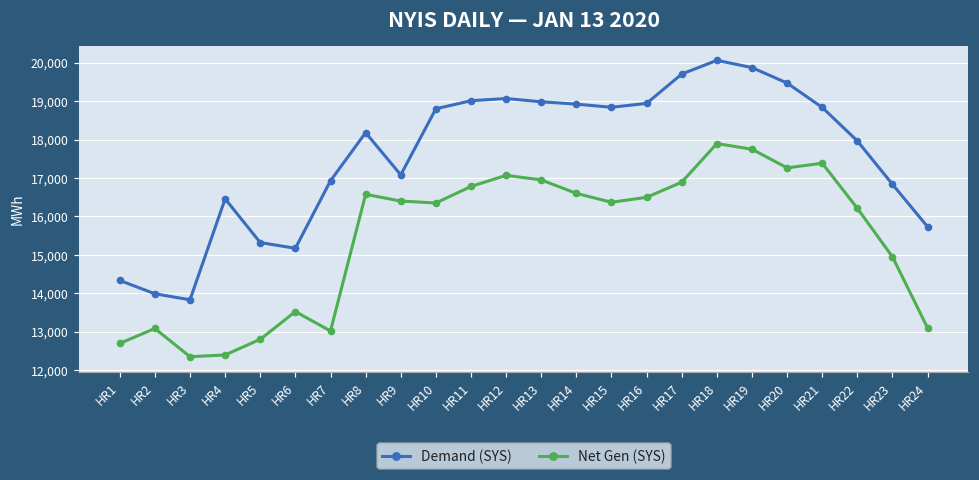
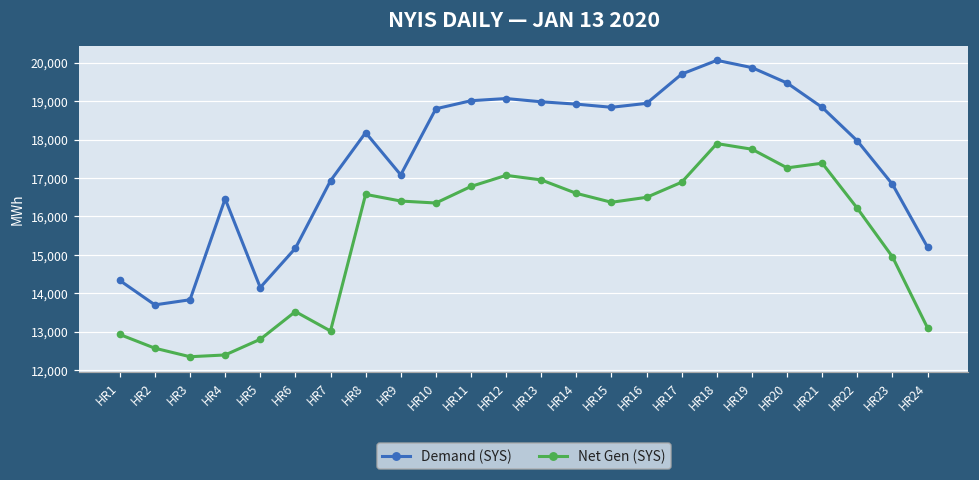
Net Gen (SYS), HR1: 12,700 -> 12,900
Demand (SYS), HR2: 14,000 -> 13,700
Net Gen (SYS), HR2: 13,100 -> 12,600
Demand (SYS), HR5: 15,300 -> 14,200
Demand (SYS), HR24: 15,700 -> 15,200
